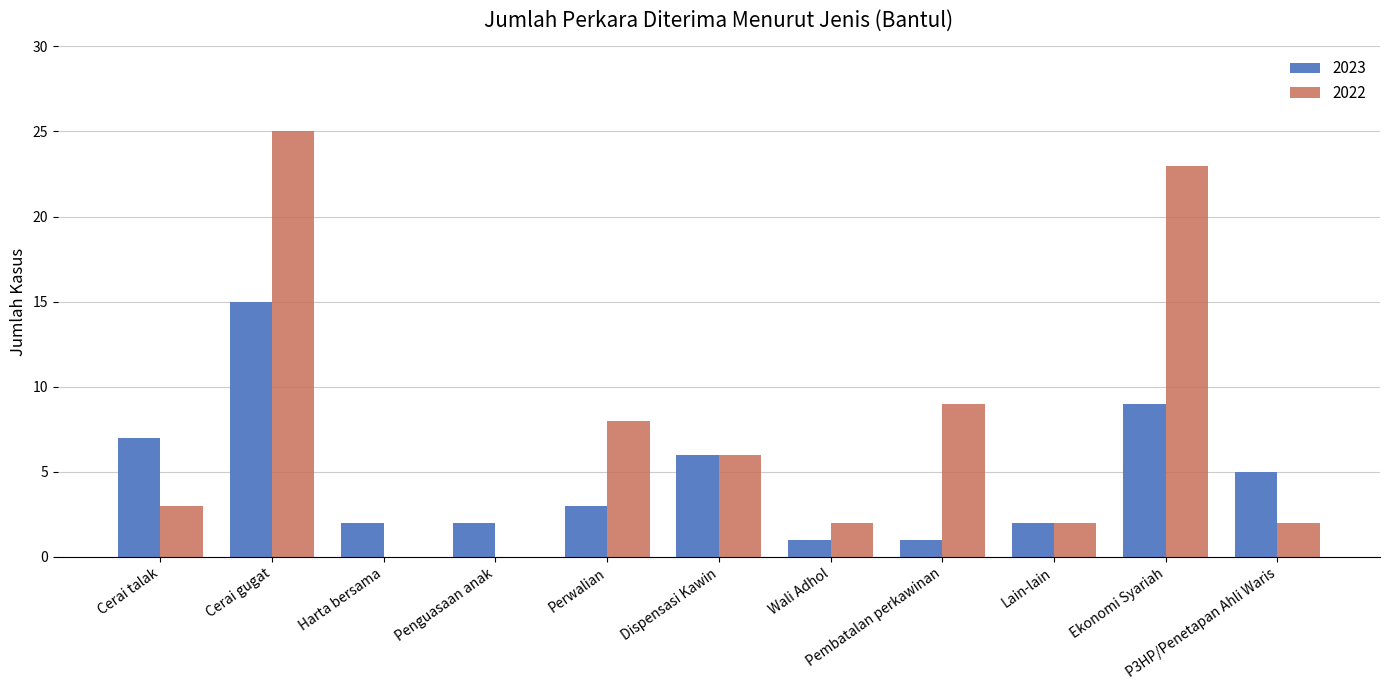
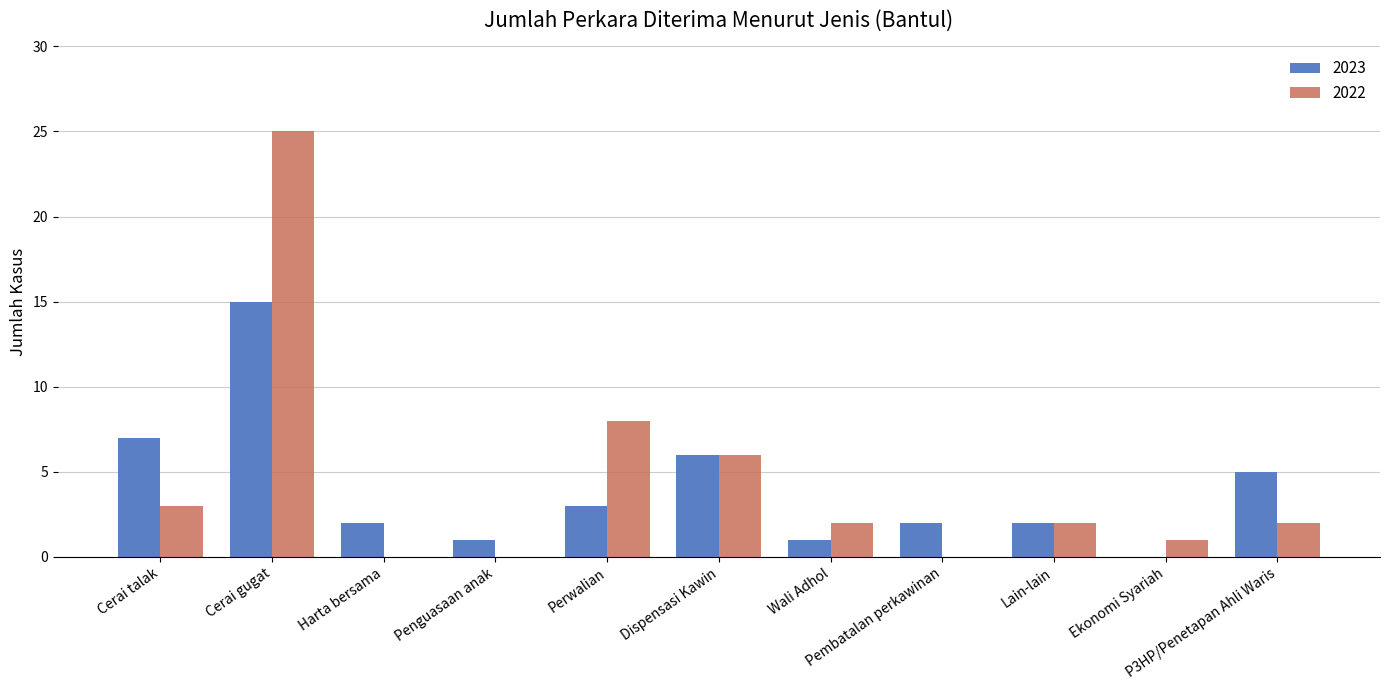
2023, Penguasaan anak: 2 -> 1
2023, Pembatalan perkawinan: 1 -> 2
2022, Pembatalan perkawinan: 9 -> 0
2023, Ekonomi Syariah: 9 -> 0
2022, Ekonomi Syariah: 23 -> 1
